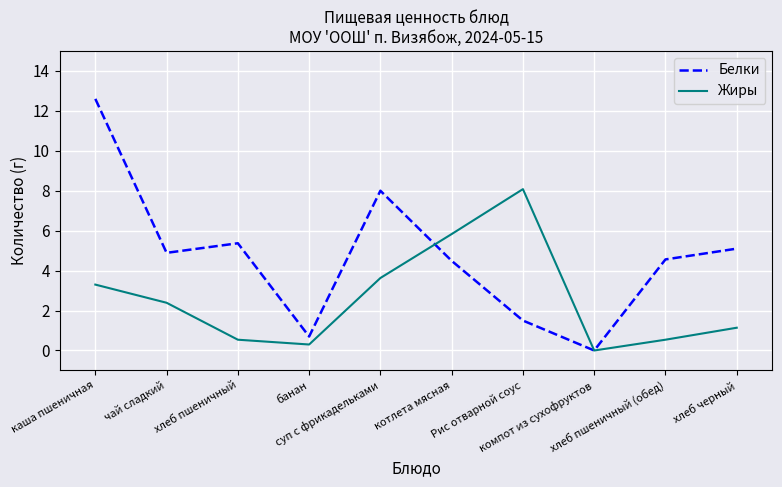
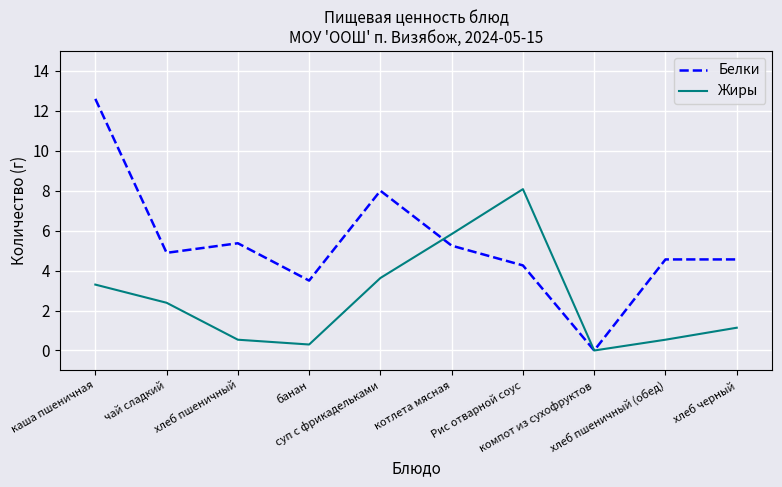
Белки, банан: 0.7 -> 3.5
Белки, котлета мясная: 4.5 -> 5.3
Белки, Рис отварной соус: 1.5 -> 4.3
Белки, хлеб черный: 5.1 -> 4.6
